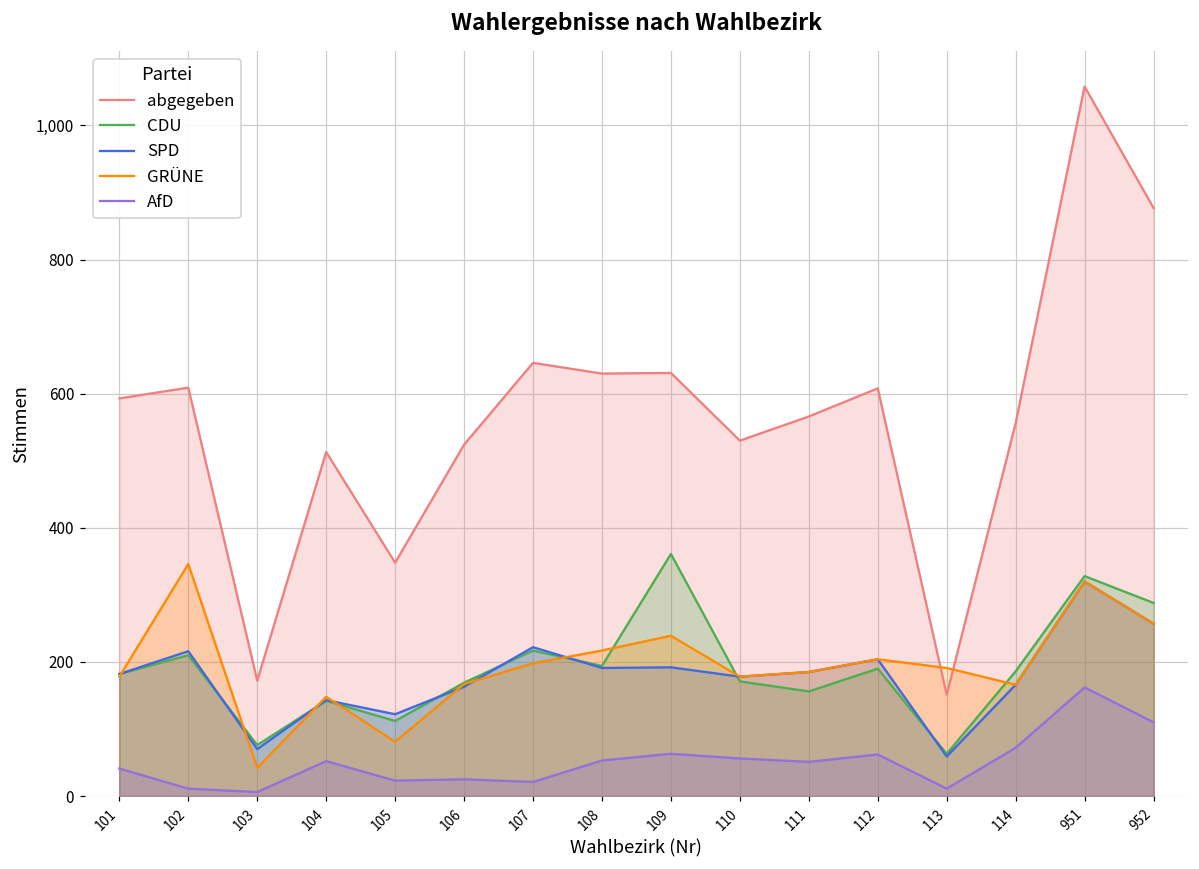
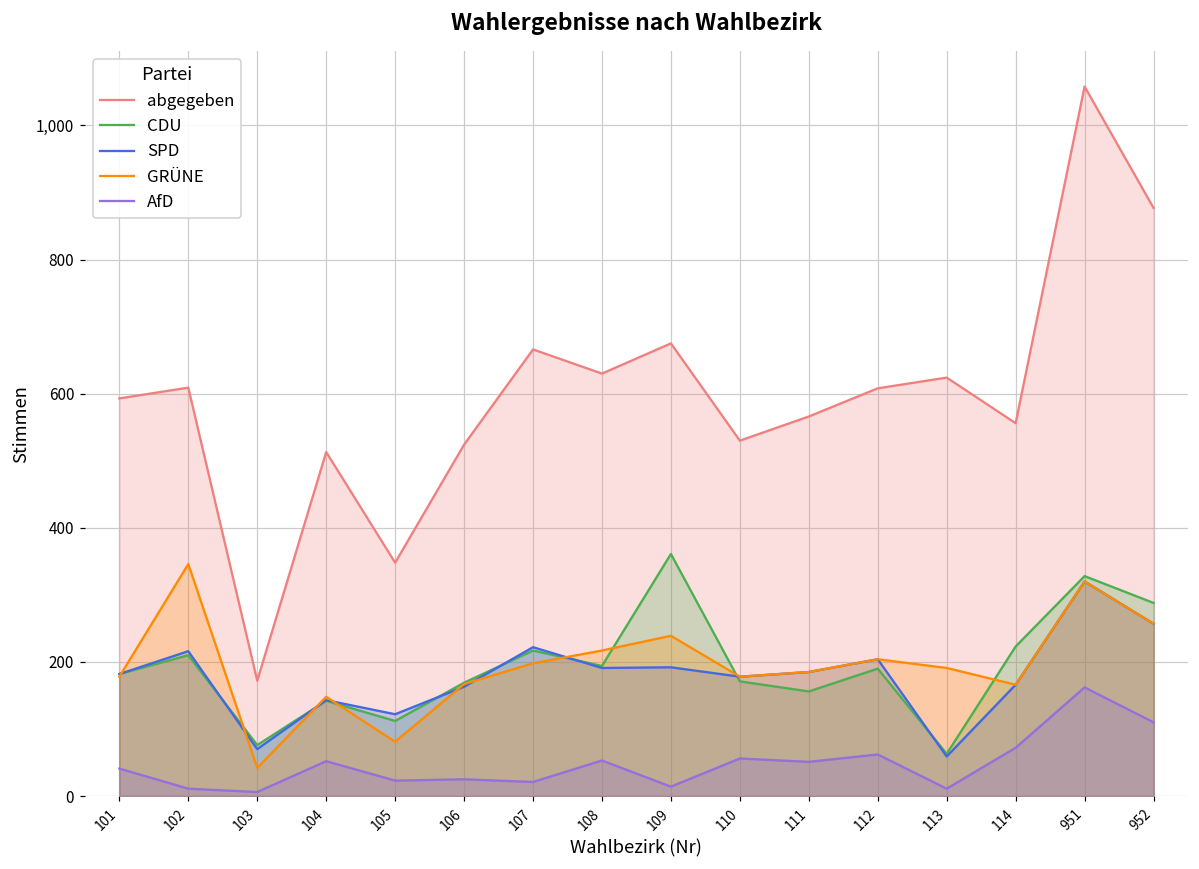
abgegeben, 107: 650 -> 670
abgegeben, 109: 630 -> 680
AfD, 109: 60 -> 10
abgegeben, 113: 150 -> 620
CDU, 114: 190 -> 220
